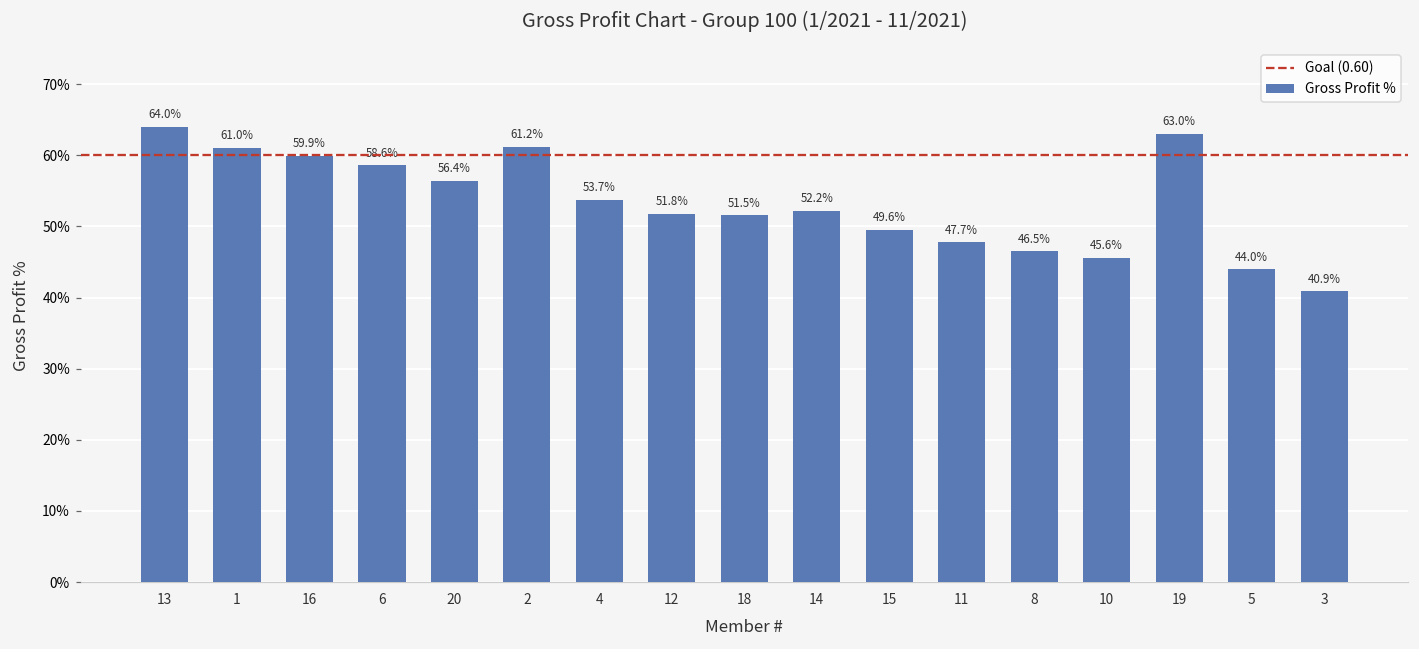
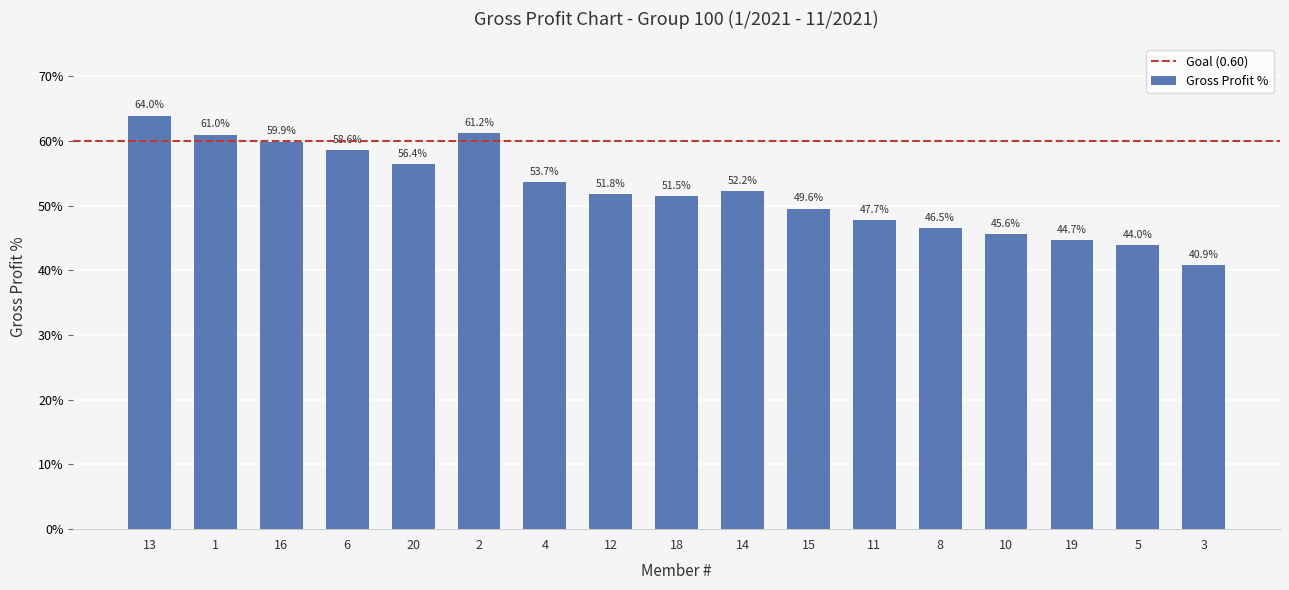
19: 63.0% -> 44.7%
